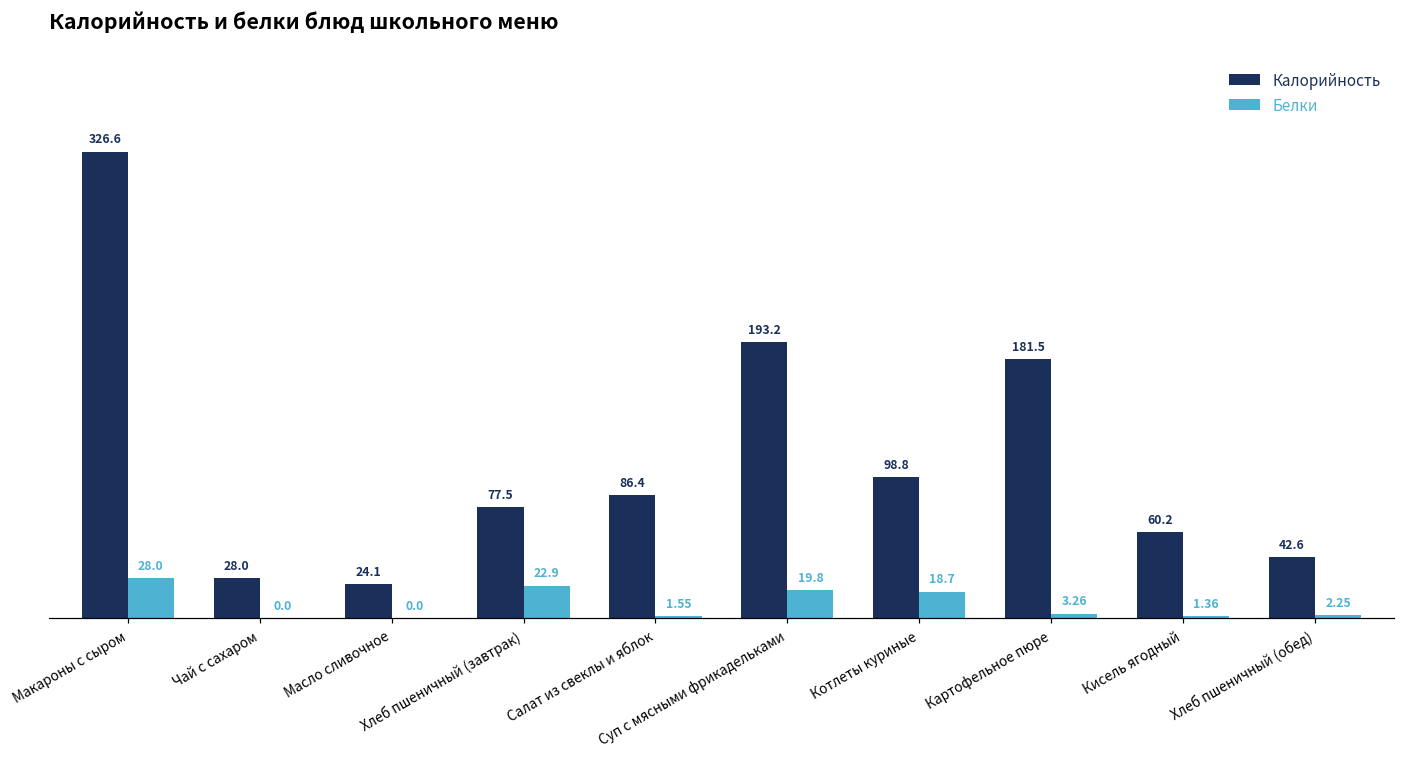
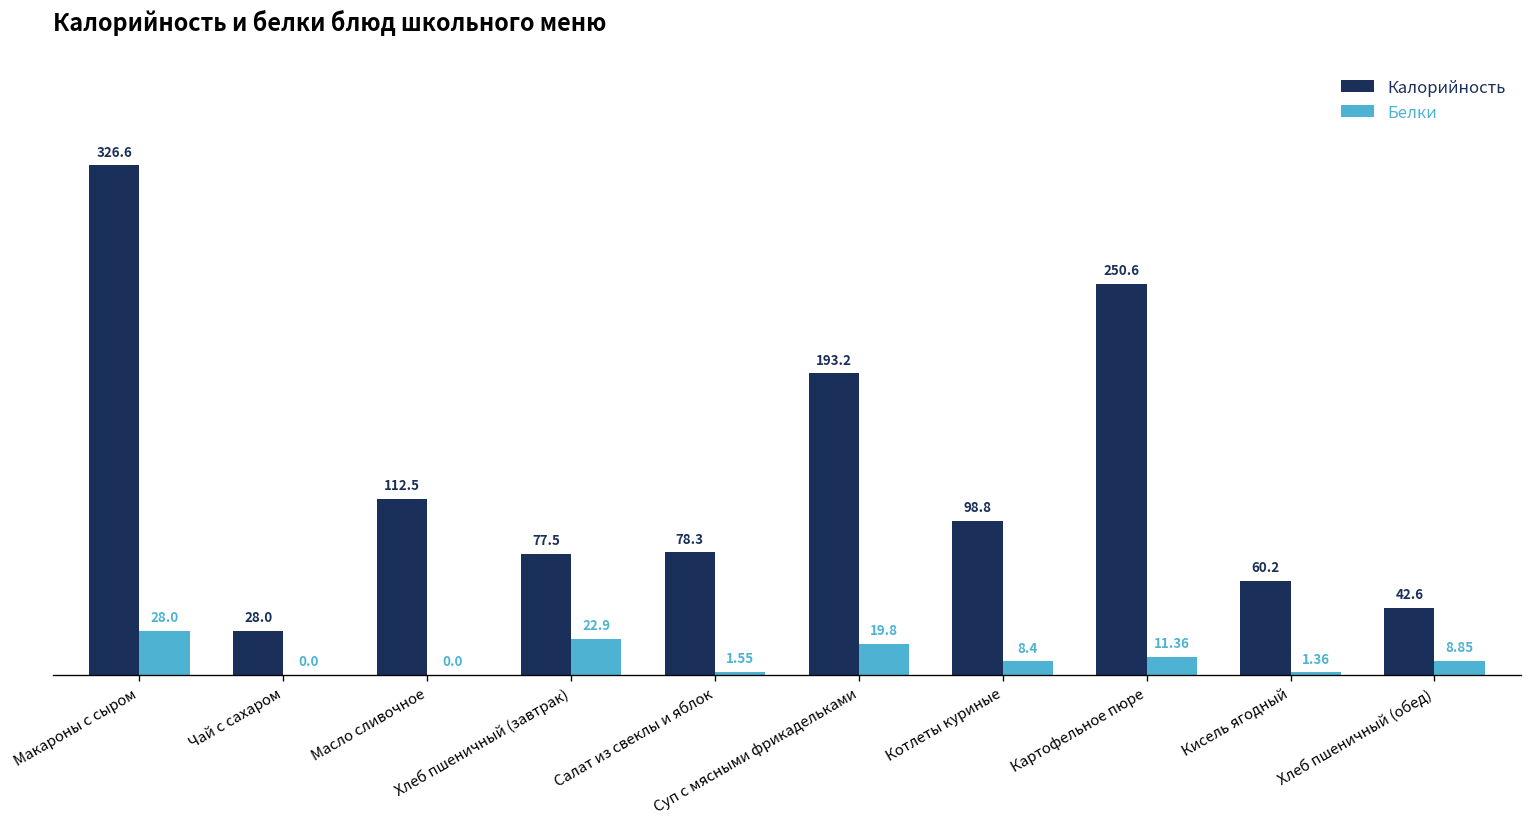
Калорийность, Масло сливочное: 24.1 -> 112.5
Калорийность, Салат из свеклы и яблок: 86.4 -> 78.3
Белки, Котлеты куриные: 18.7 -> 8.4
Калорийность, Картофельное пюре: 181.5 -> 250.6
Белки, Картофельное пюре: 3.26 -> 11.36
Белки, Хлеб пшеничный (обед): 2.25 -> 8.85
